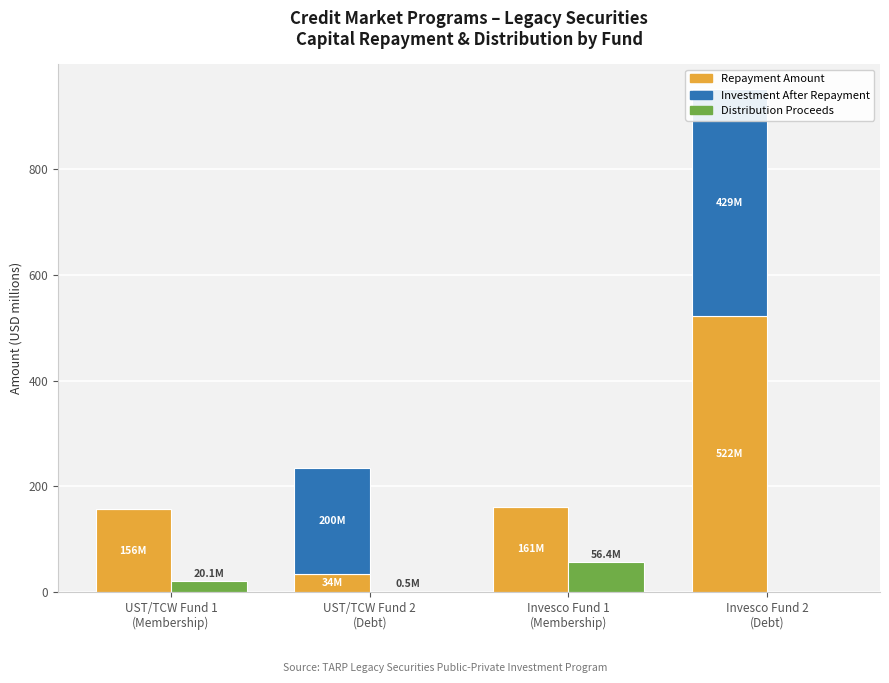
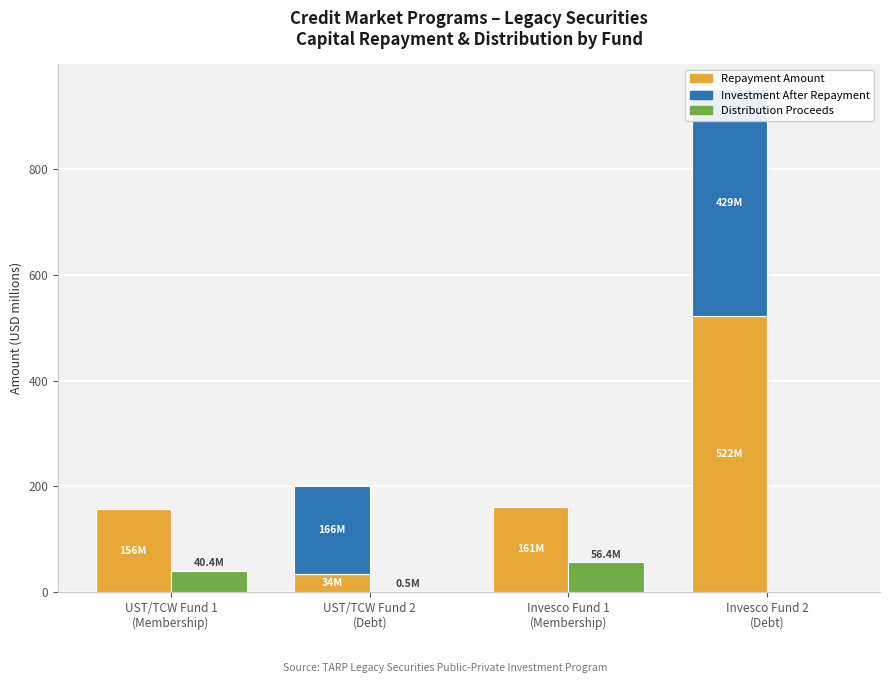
Distribution Proceeds, UST/TCW Fund 1 (Membership): 20.1M -> 40.4M
Investment After Repayment, UST/TCW Fund 2 (Debt): 200M -> 166M
